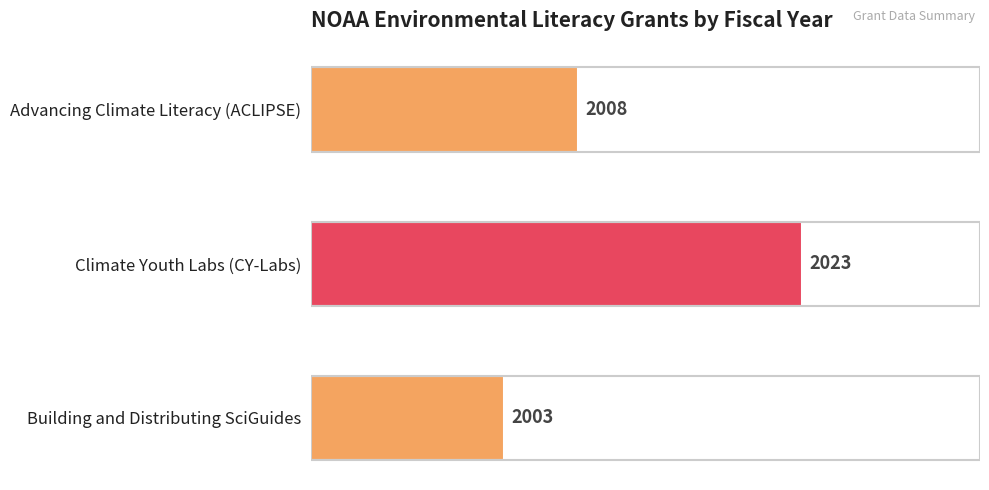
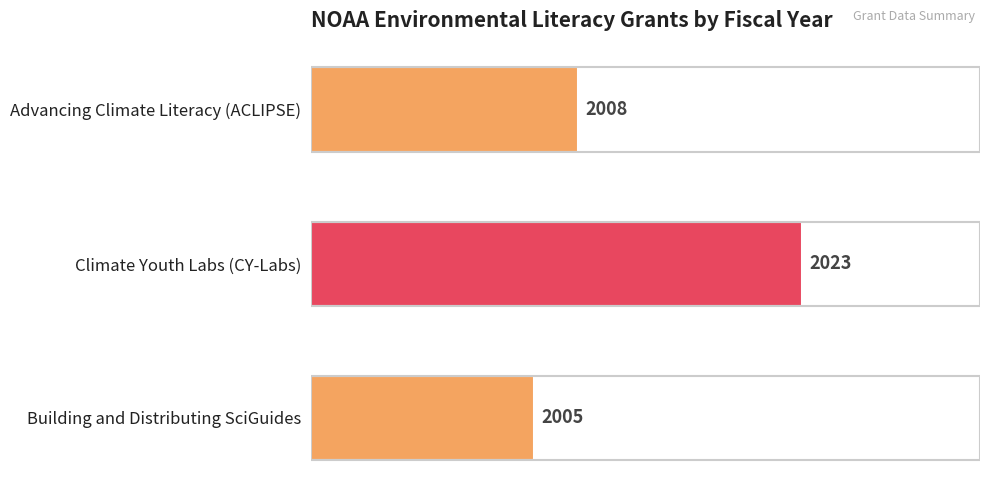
Building and Distributing SciGuides: 2003 -> 2005
